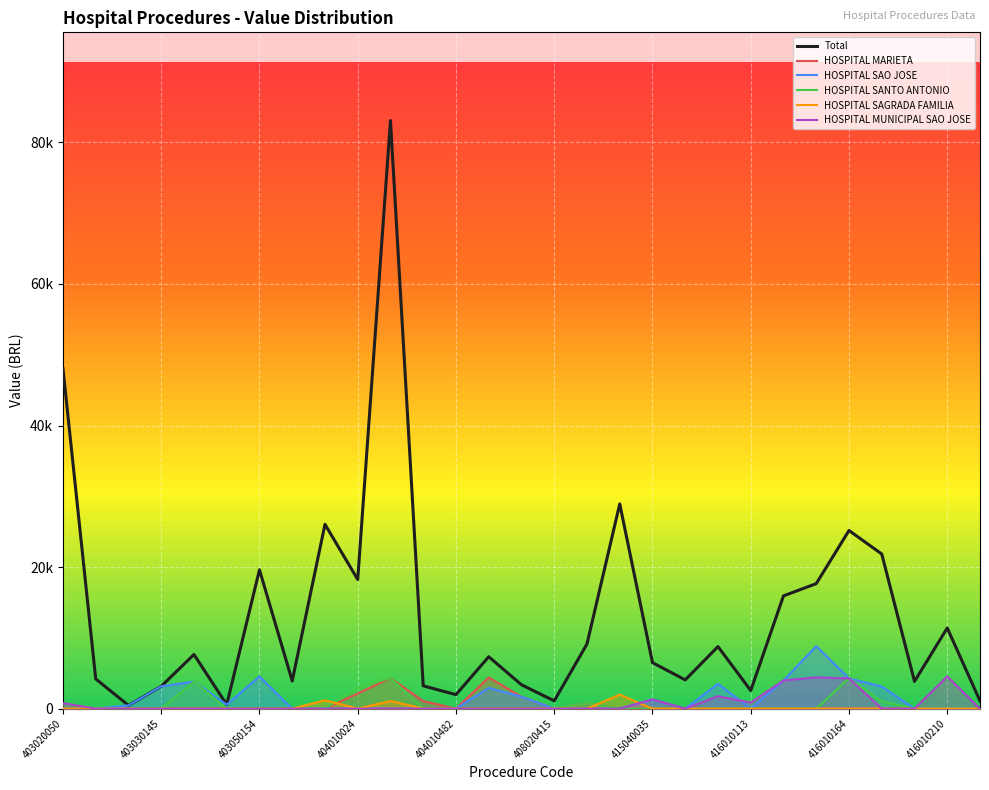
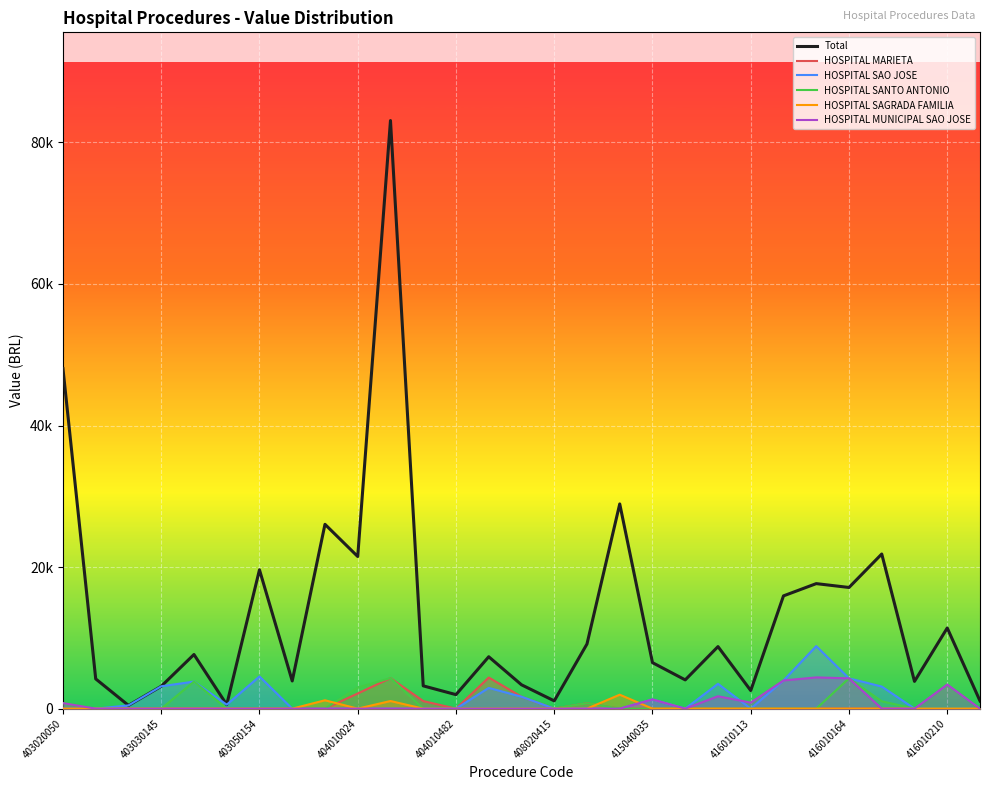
Total, 404010024: 18000 -> 21000
Total, 416010164: 25000 -> 17000
HOSPITAL MUNICIPAL SAO JOSE, 416010210: 5000 -> 3000
